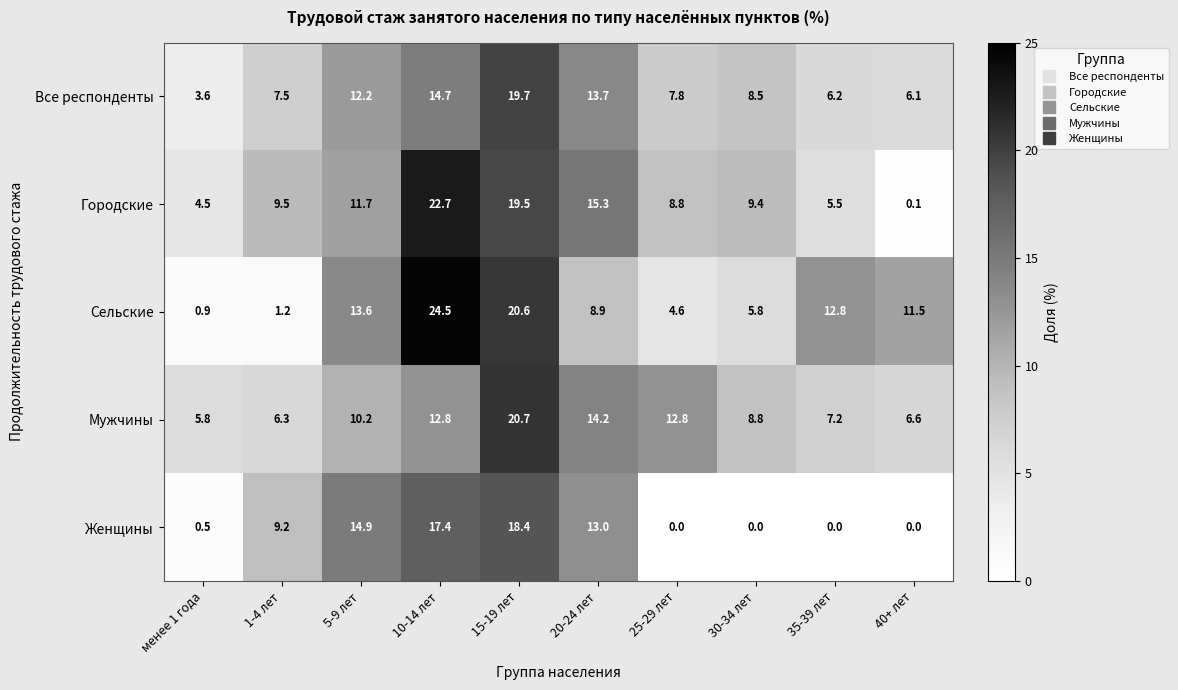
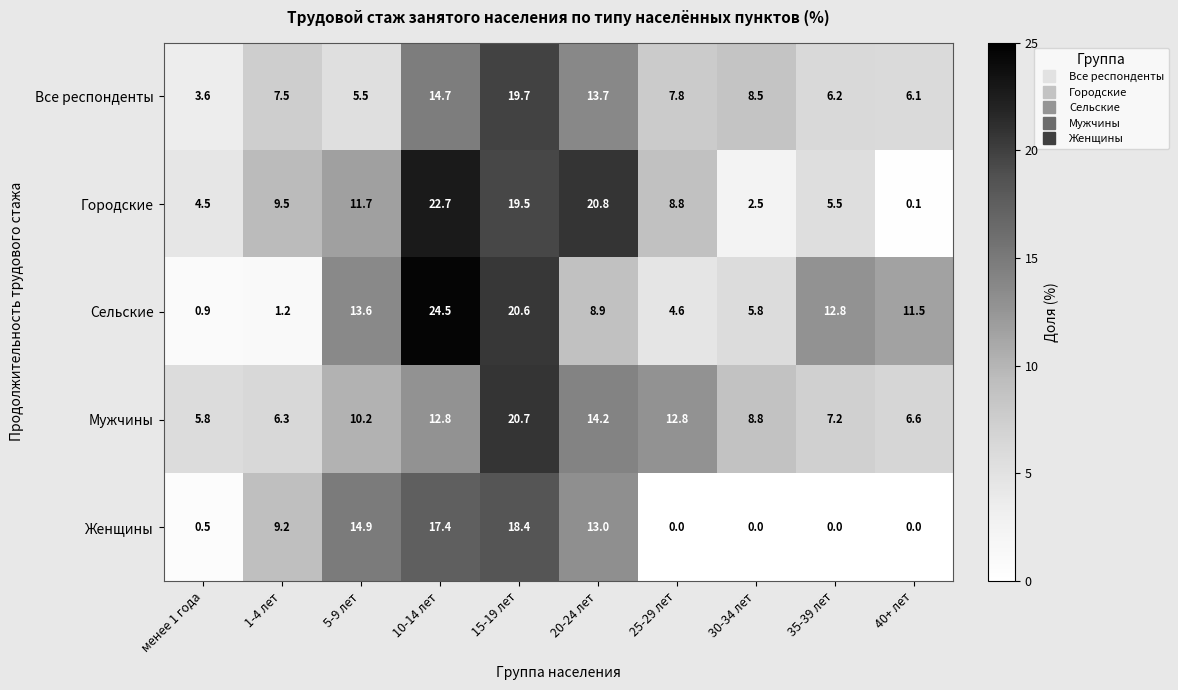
Все респонденты, 5-9 лет: 12.2 -> 5.5
Городские, 20-24 лет: 15.3 -> 20.8
Городские, 30-34 лет: 9.4 -> 2.5
